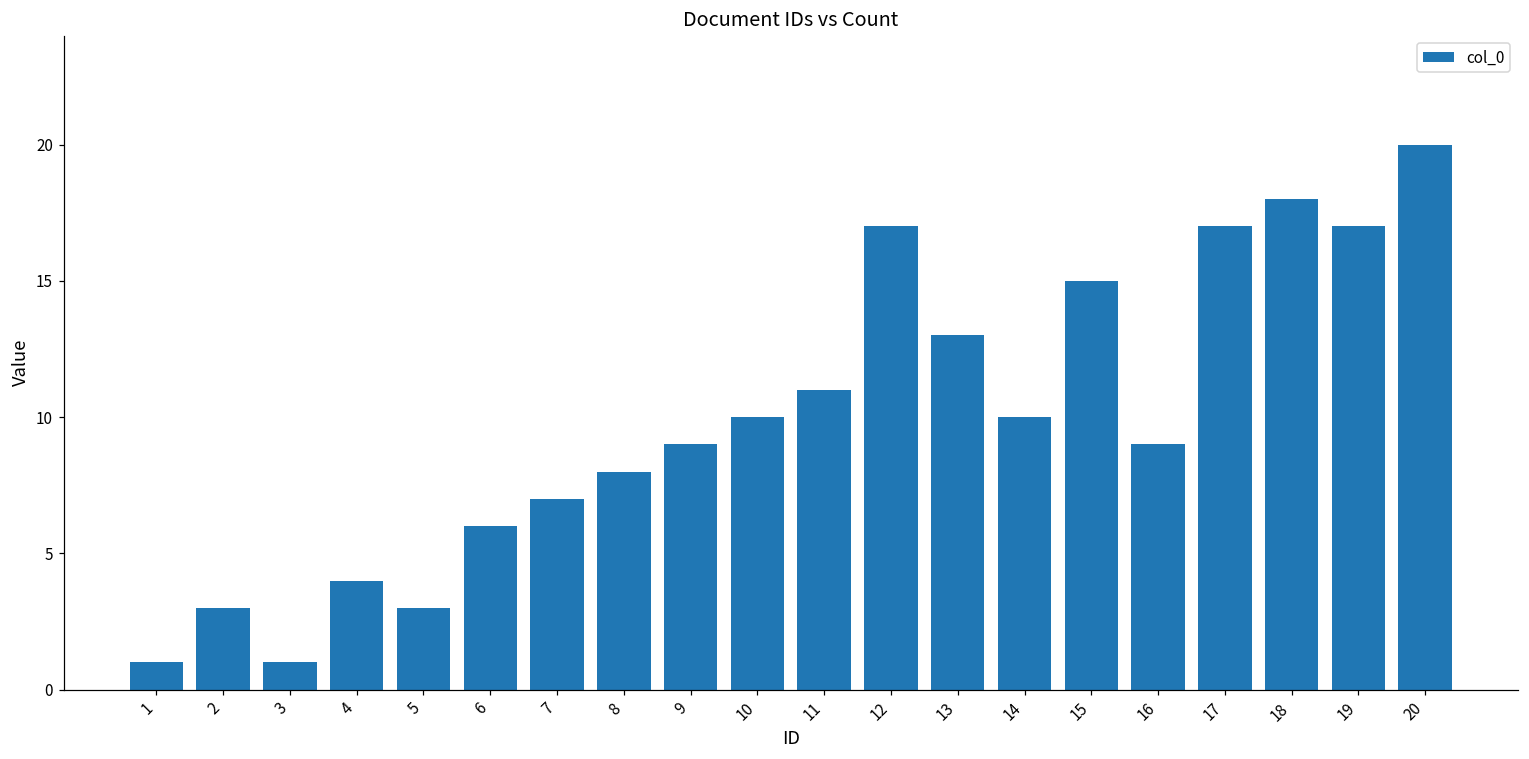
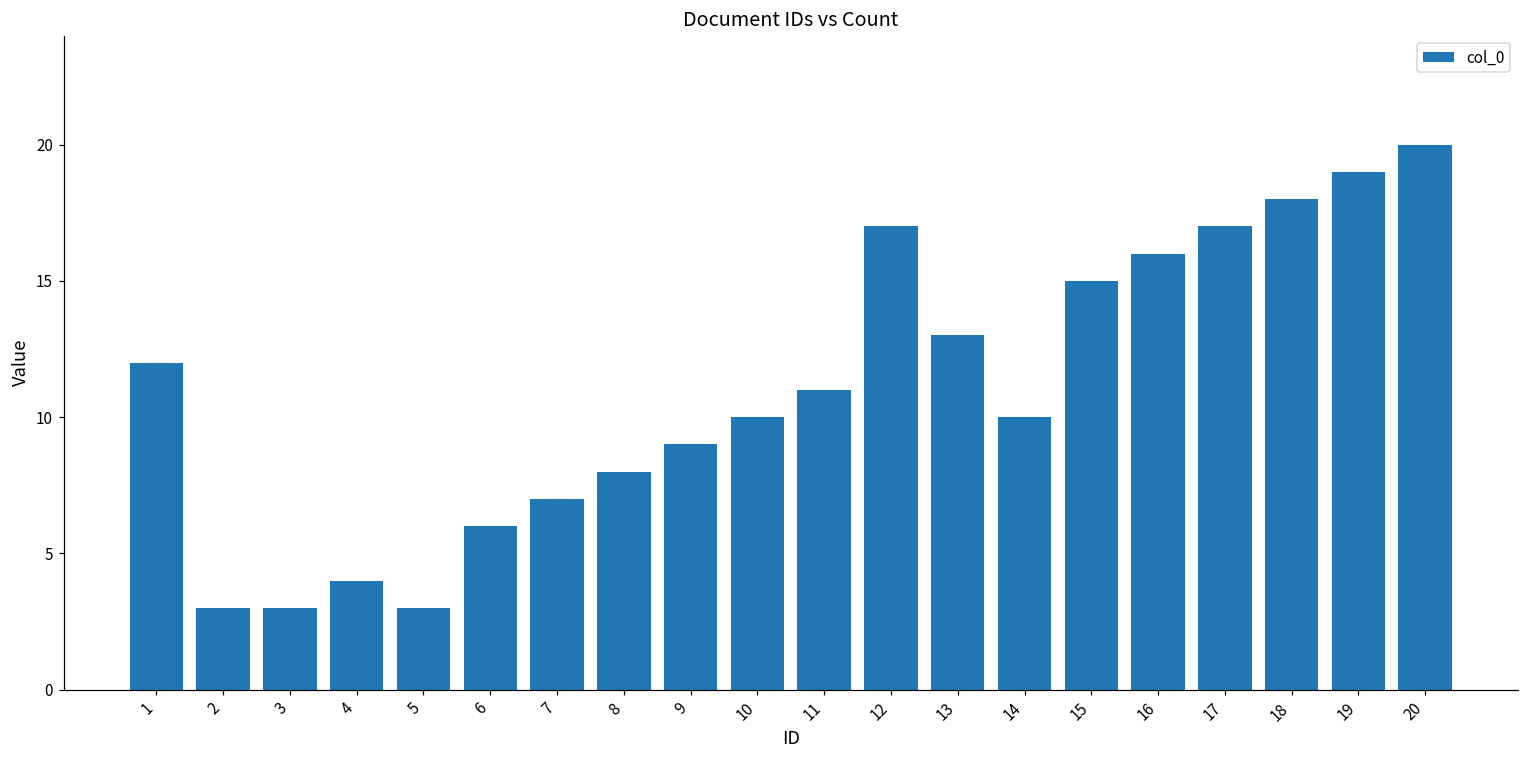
1: 1 -> 12
3: 1 -> 3
16: 9 -> 16
19: 17 -> 19
